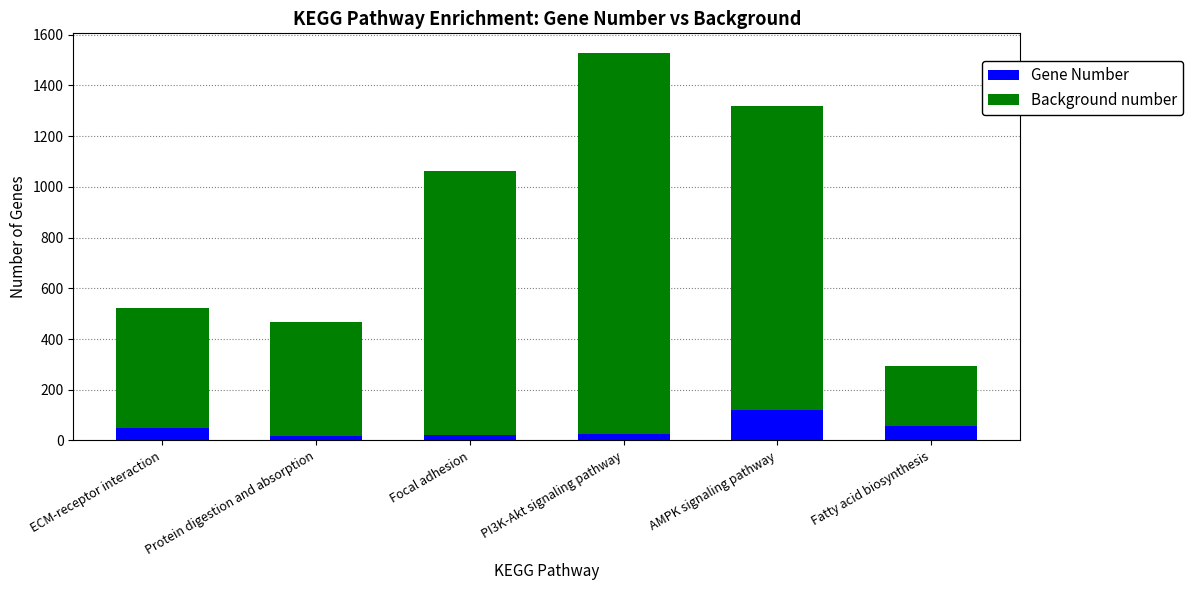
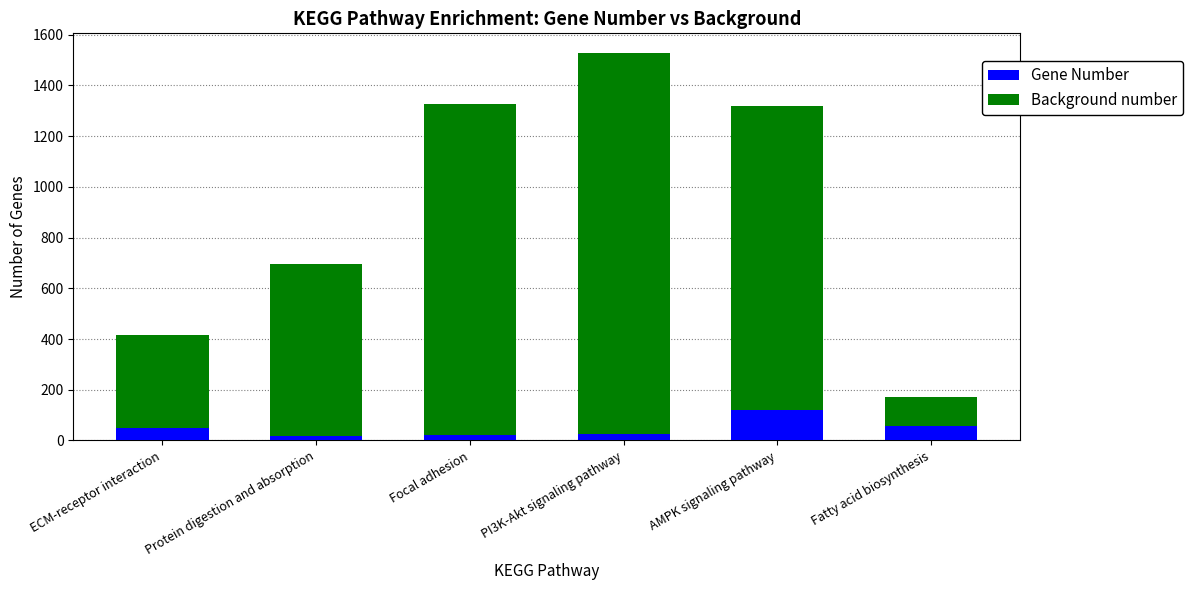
Background number, ECM-receptor interaction: 470 -> 370
Background number, Protein digestion and absorption: 450 -> 680
Background number, Focal adhesion: 1040 -> 1310
Background number, Fatty acid biosynthesis: 240 -> 110
